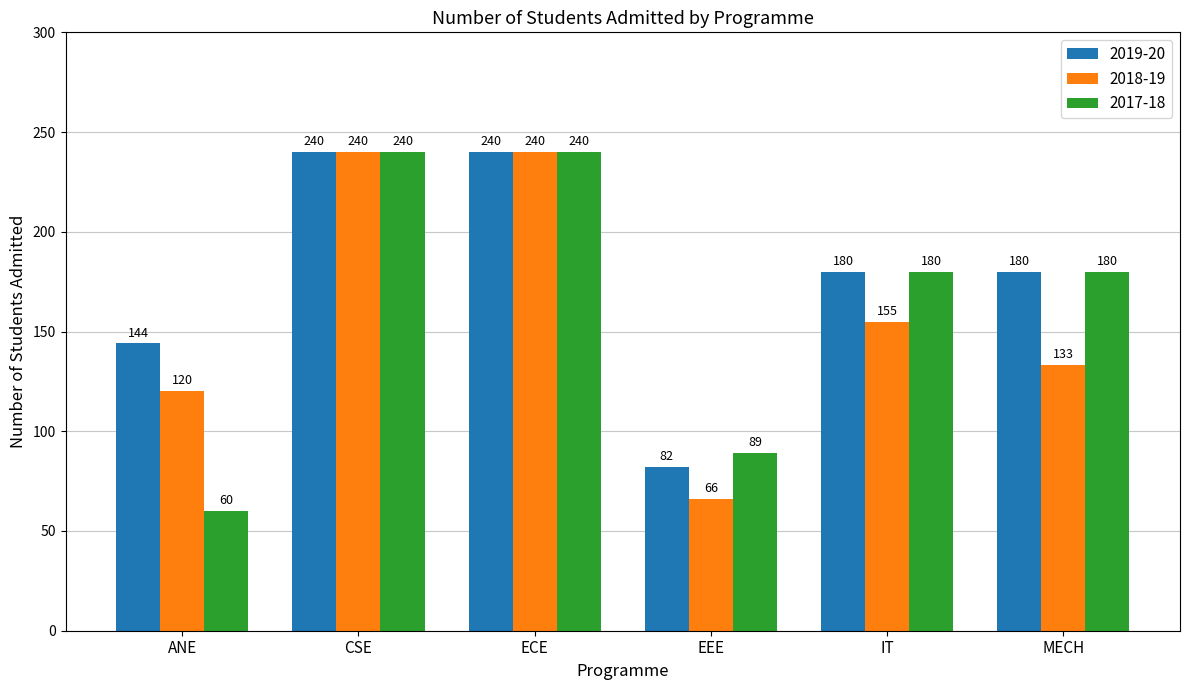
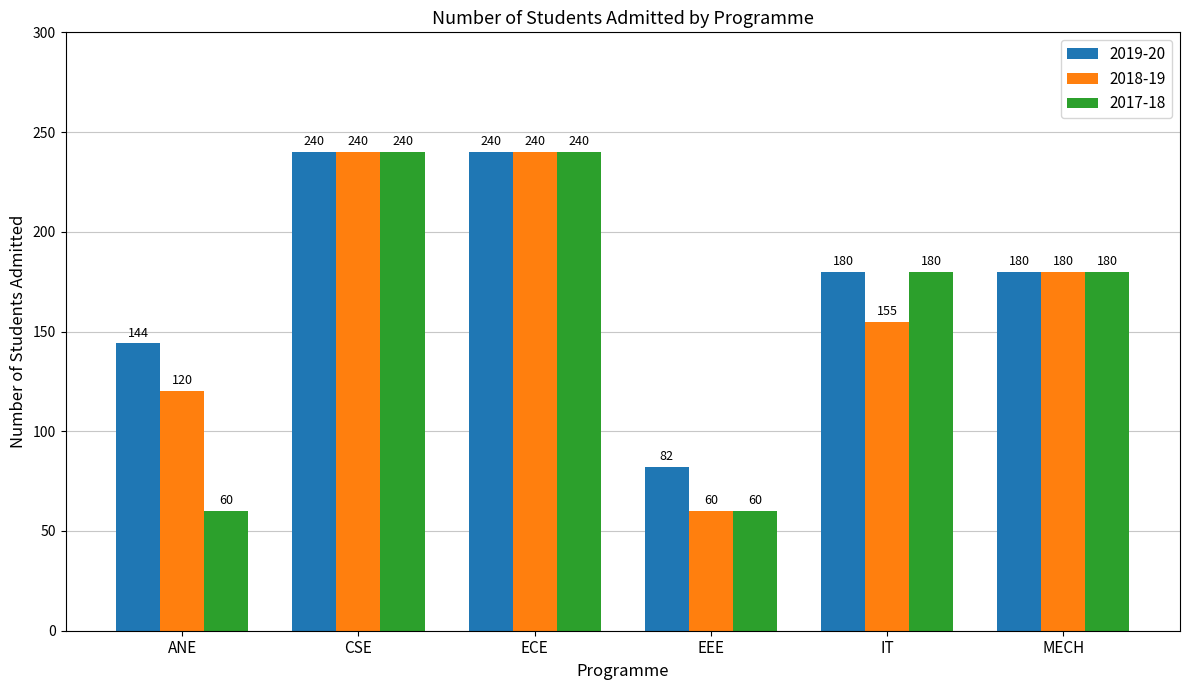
2018-19, EEE: 66 -> 60
2017-18, EEE: 89 -> 60
2018-19, MECH: 133 -> 180
